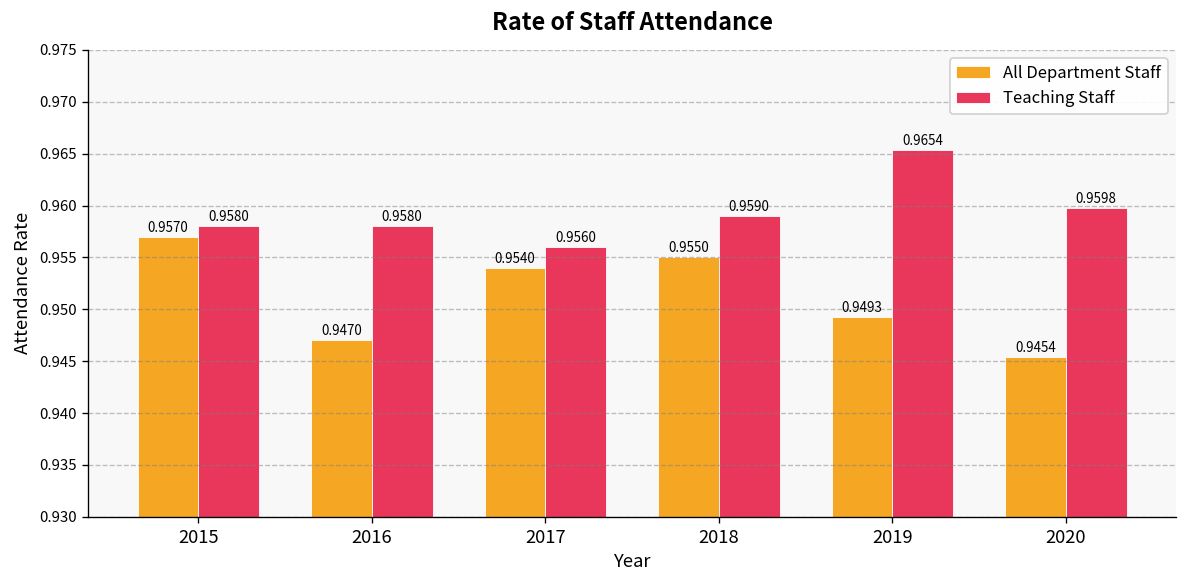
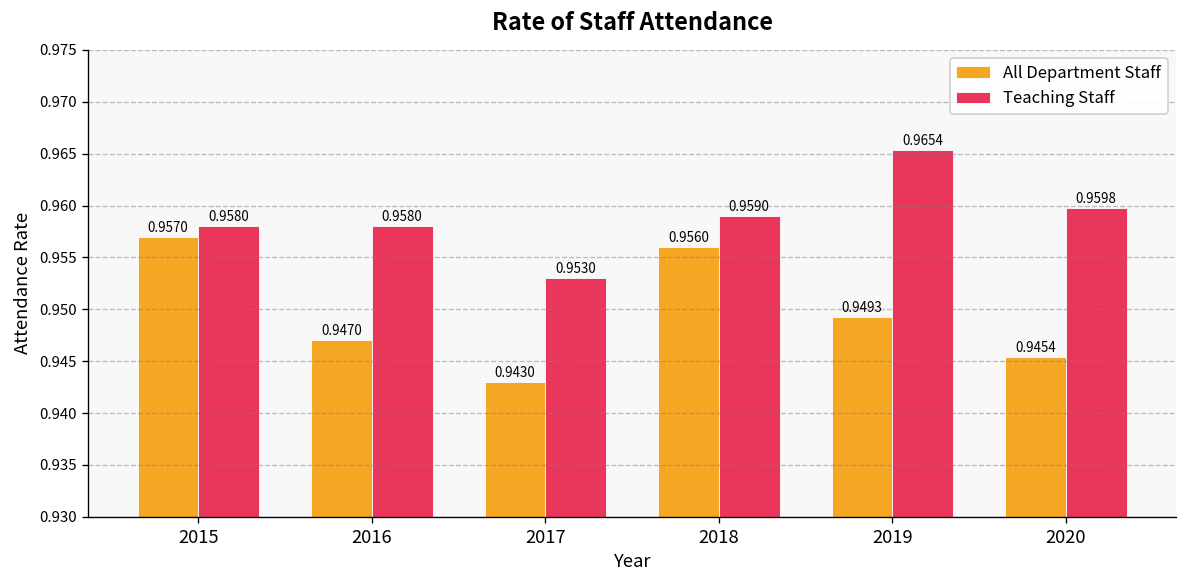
All Department Staff, 2017: 0.9540 -> 0.9430
Teaching Staff, 2017: 0.9560 -> 0.9530
All Department Staff, 2018: 0.9550 -> 0.9560
